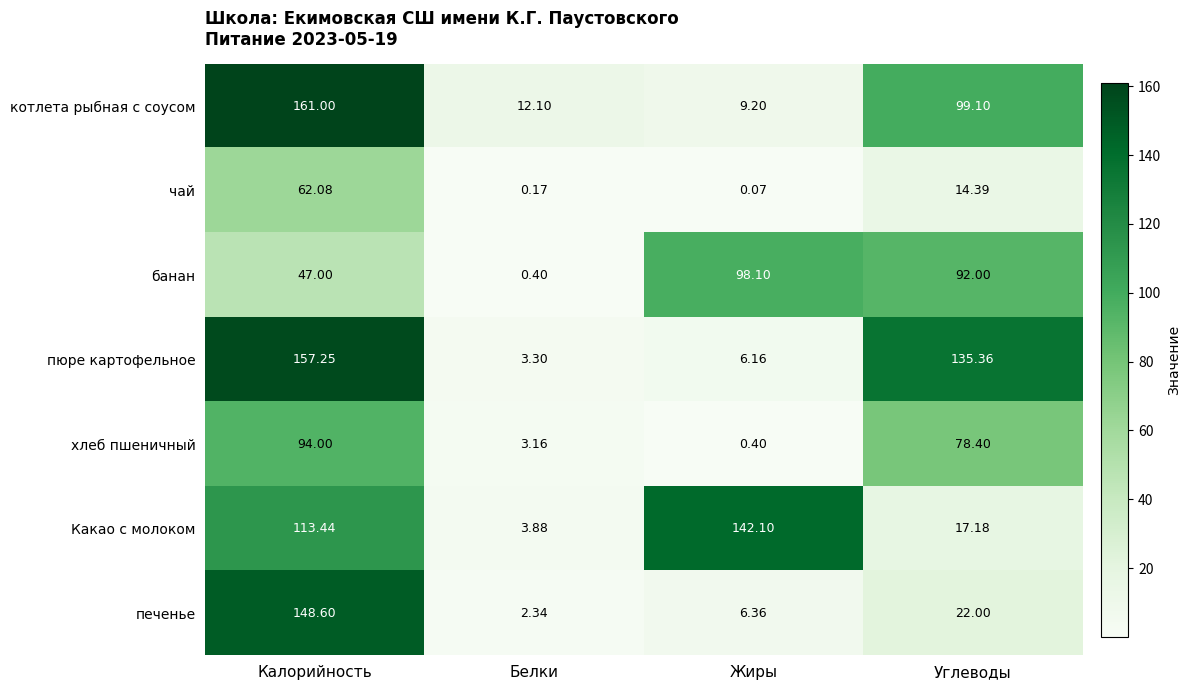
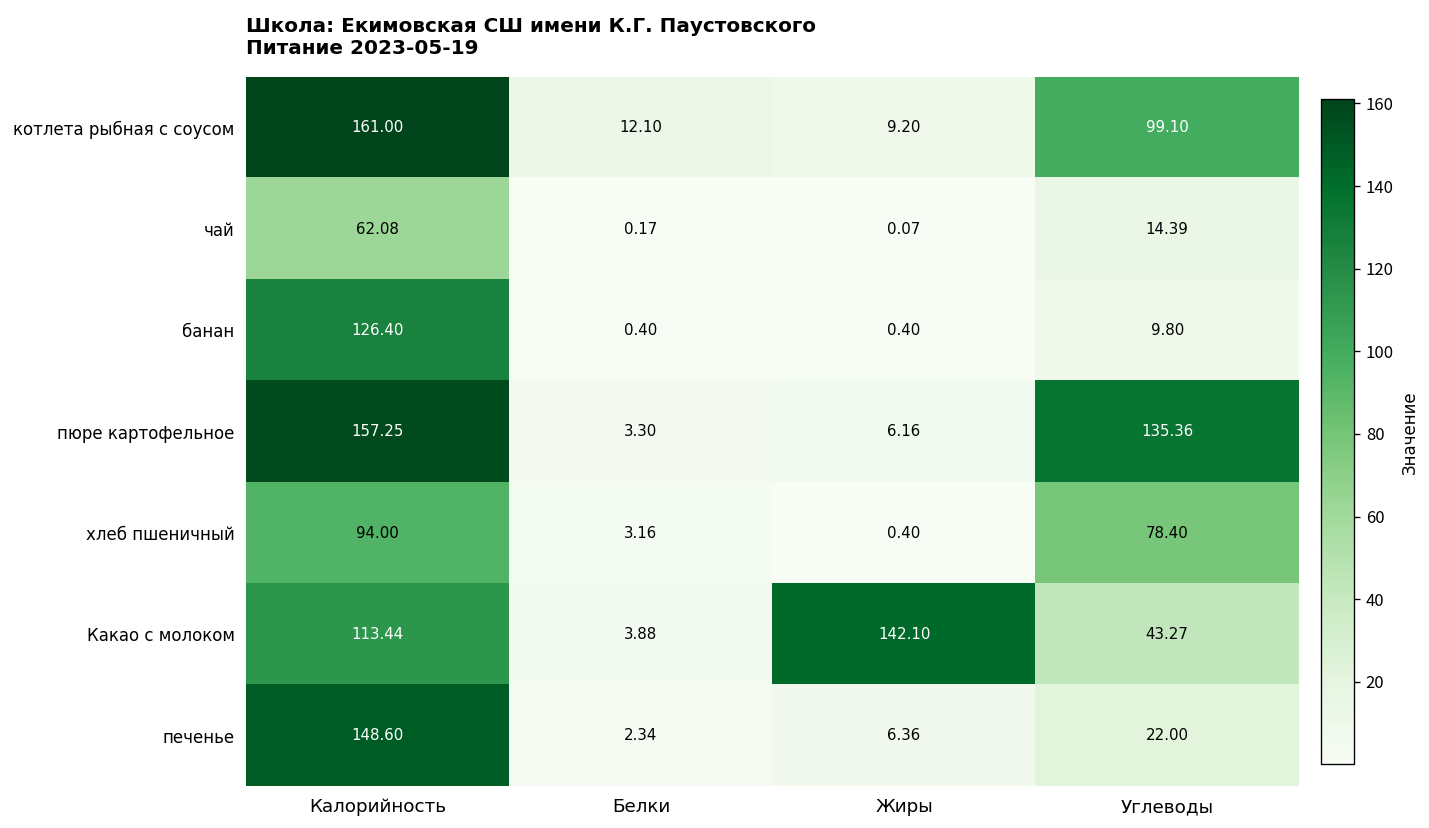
банан, Калорийность: 47.00 -> 126.40
банан, Жиры: 98.10 -> 0.40
банан, Углеводы: 92.00 -> 9.80
Какао с молоком, Углеводы: 17.18 -> 43.27
